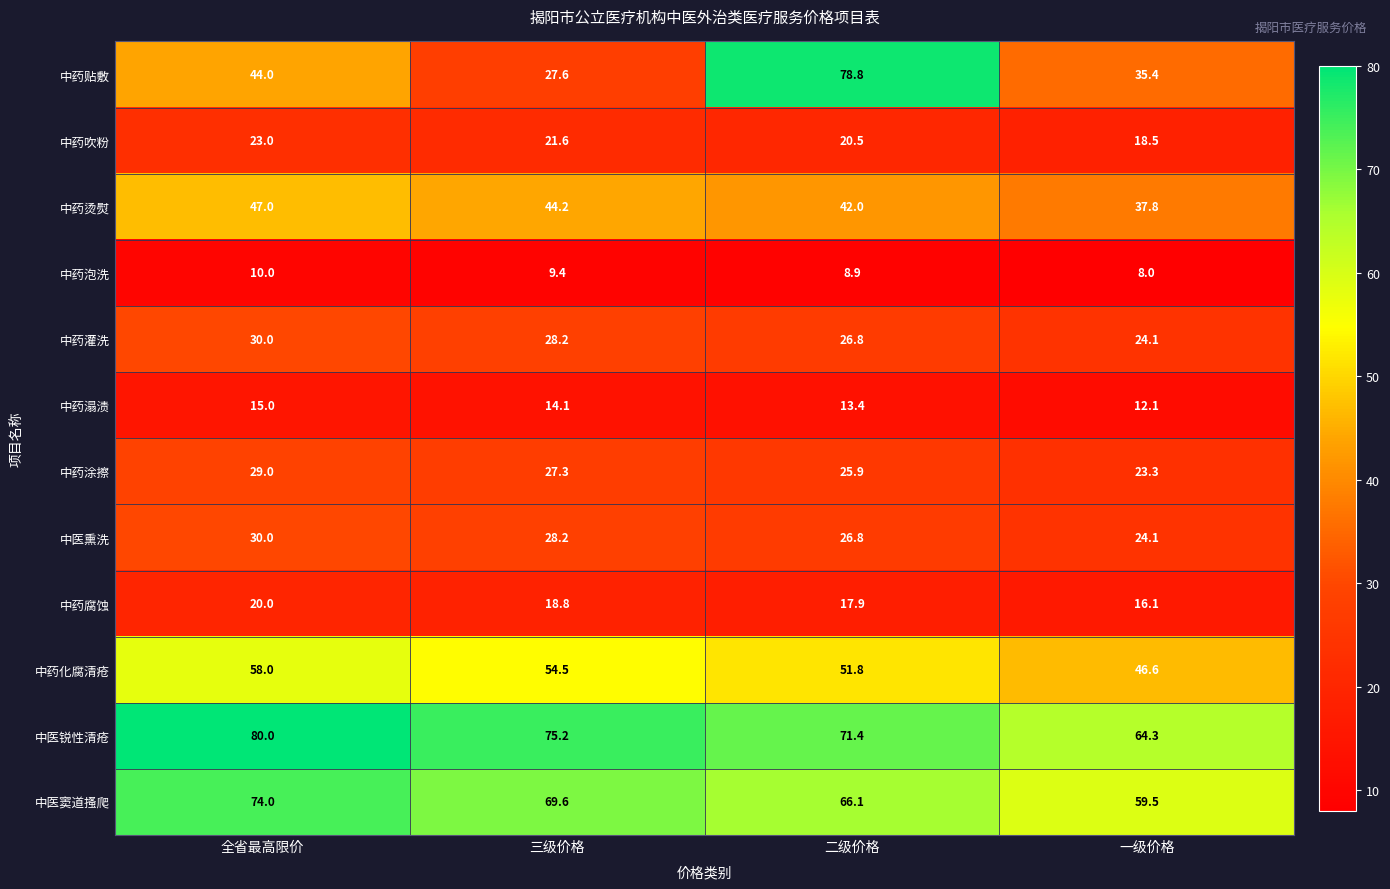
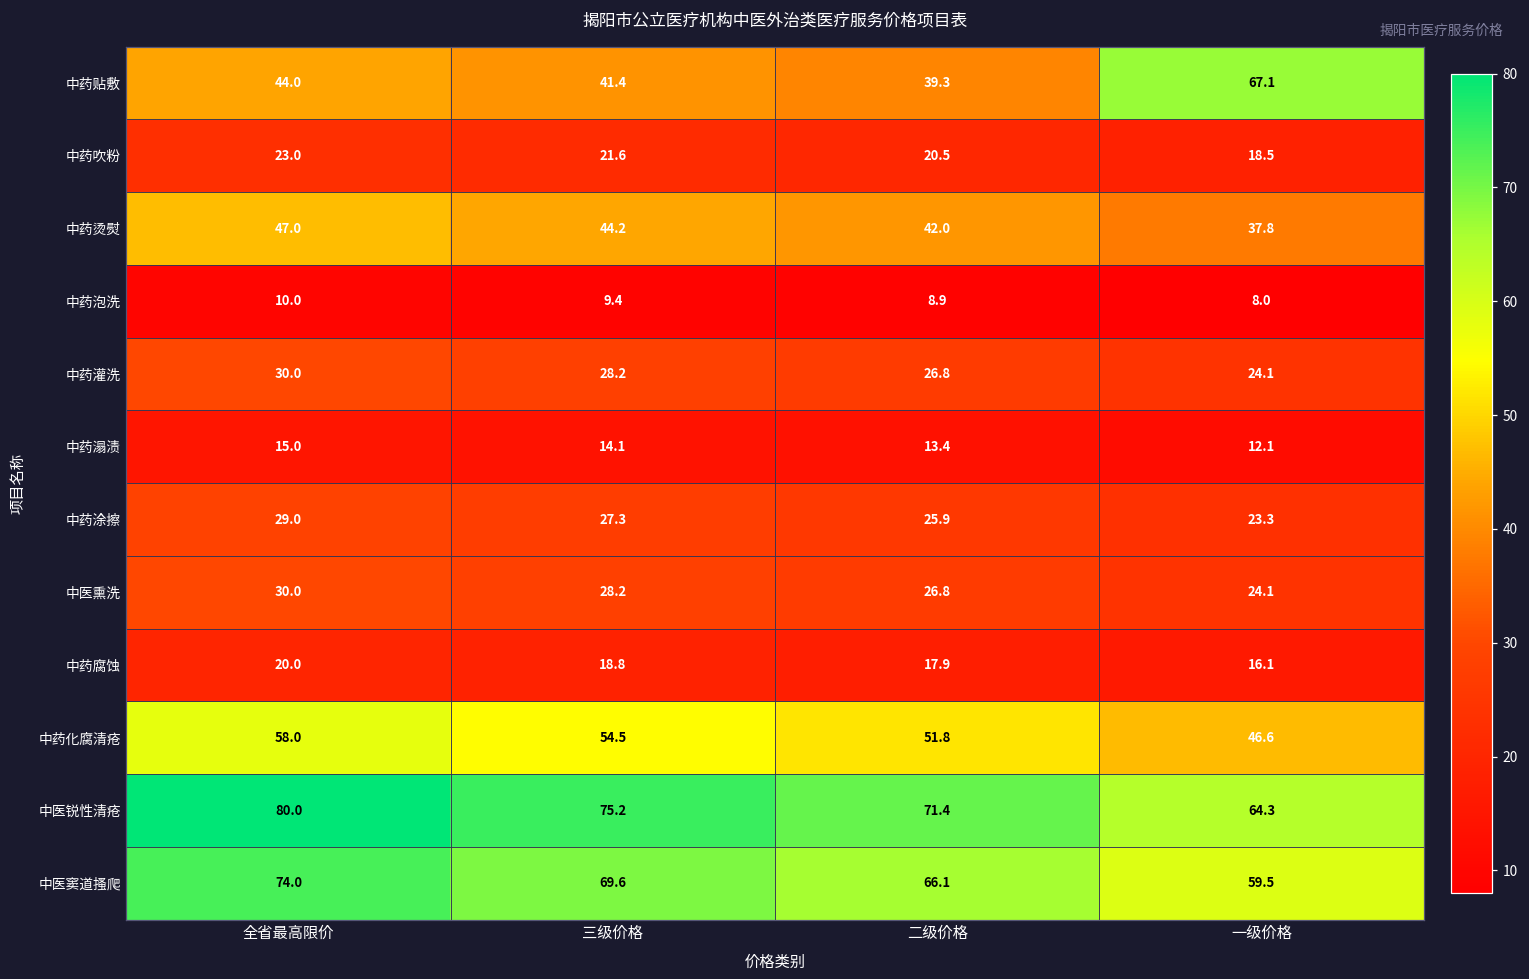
中药贴敷, 三级价格: 27.6 -> 41.4
中药贴敷, 二级价格: 78.8 -> 39.3
中药贴敷, 一级价格: 35.4 -> 67.1
